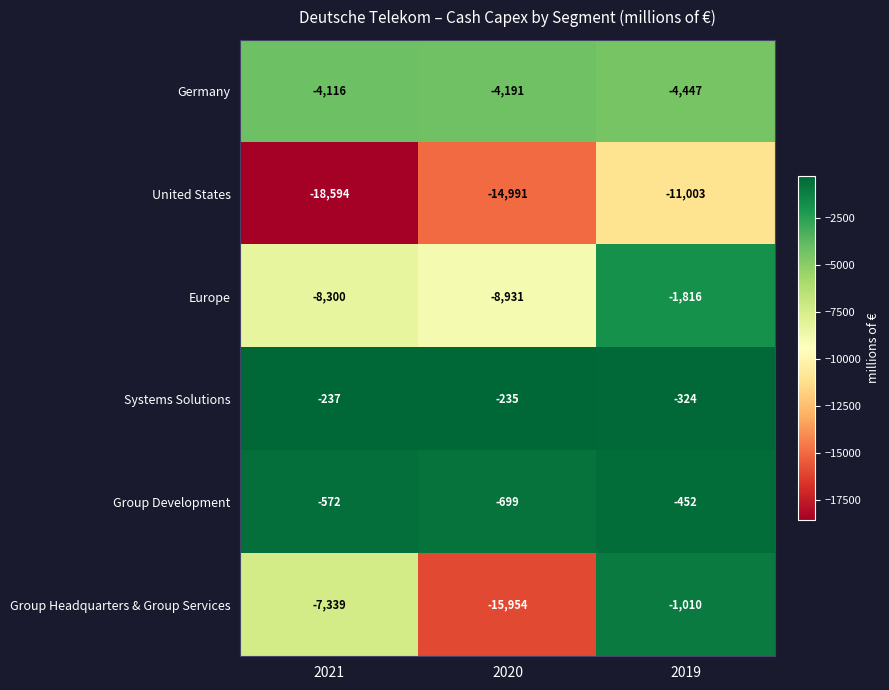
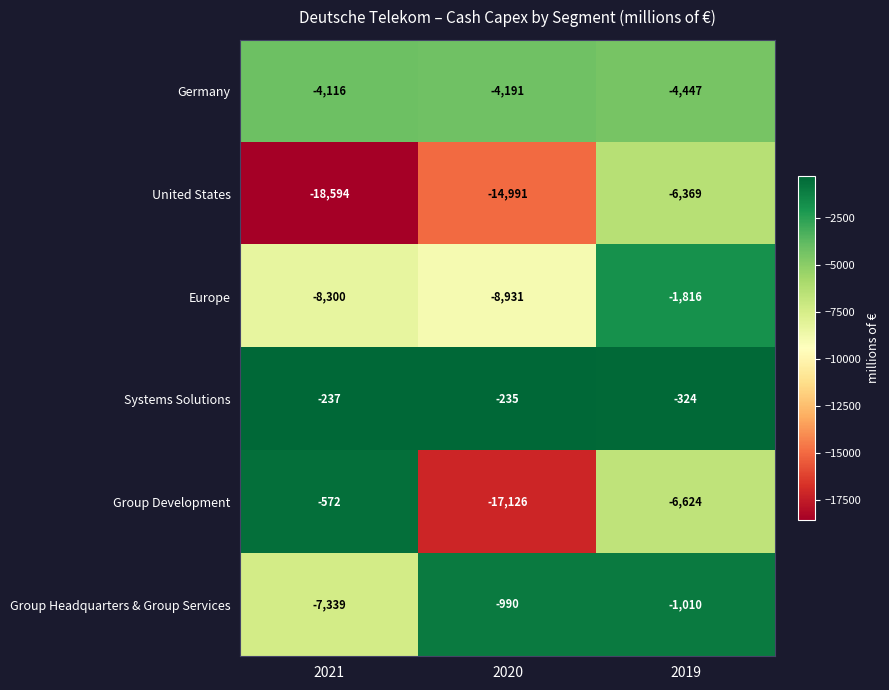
United States, 2019: -11,003 -> -6,369
Group Development, 2020: -699 -> -17,126
Group Development, 2019: -452 -> -6,624
Group Headquarters & Group Services, 2020: -15,954 -> -990
